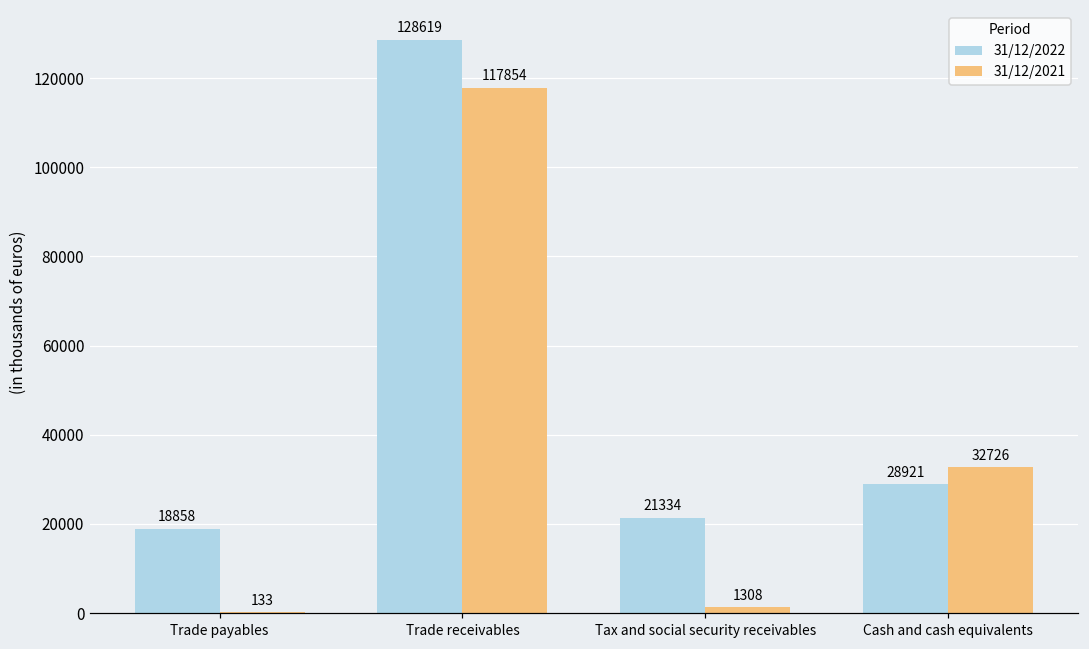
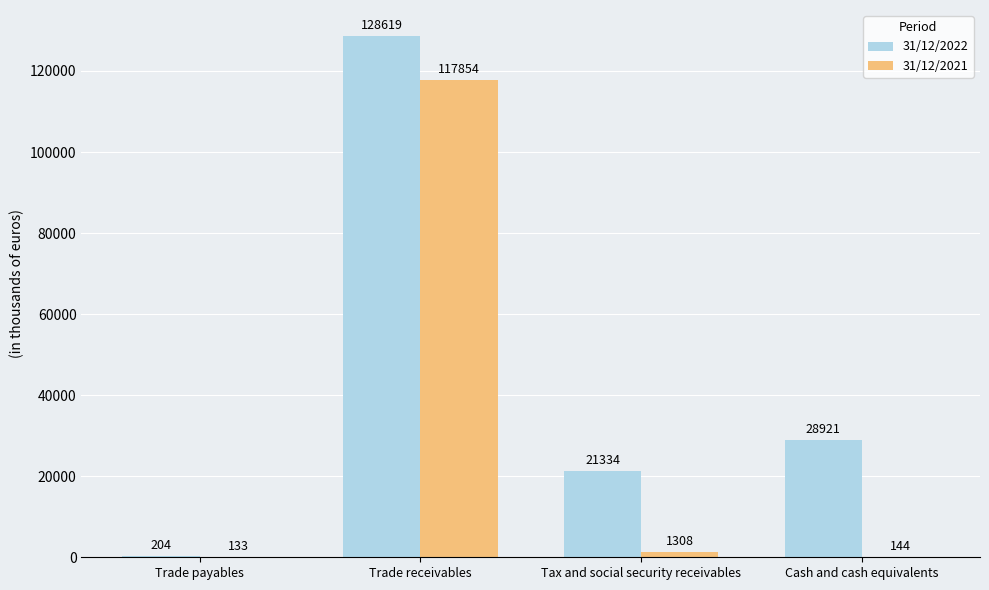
31/12/2022, Trade payables: 18858 -> 204
31/12/2021, Cash and cash equivalents: 32726 -> 144
